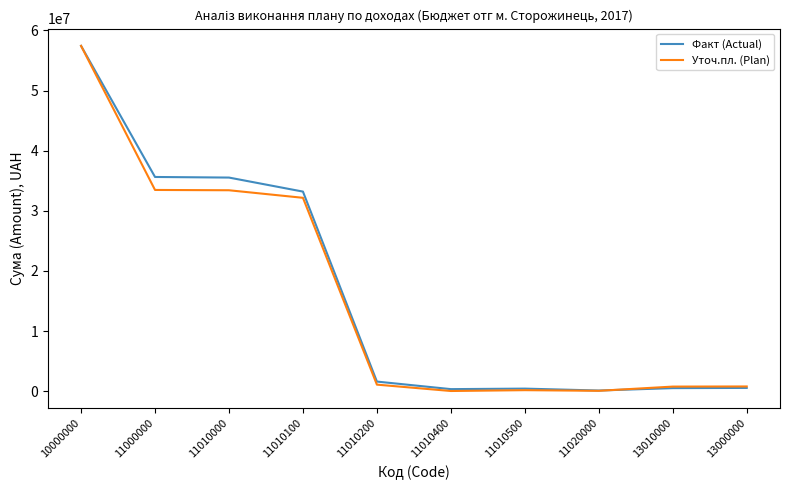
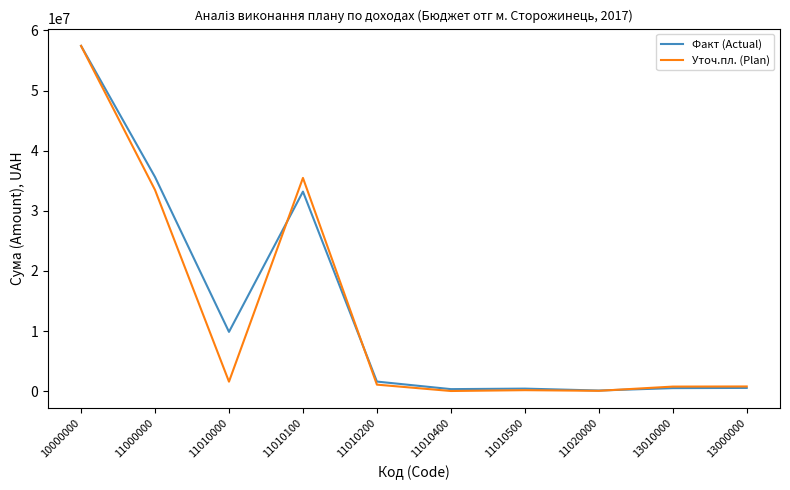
Факт (Actual), 11010000: 36000000 -> 10000000
Уточ.пл. (Plan), 11010000: 33000000 -> 2000000
Уточ.пл. (Plan), 11010100: 32000000 -> 35000000
